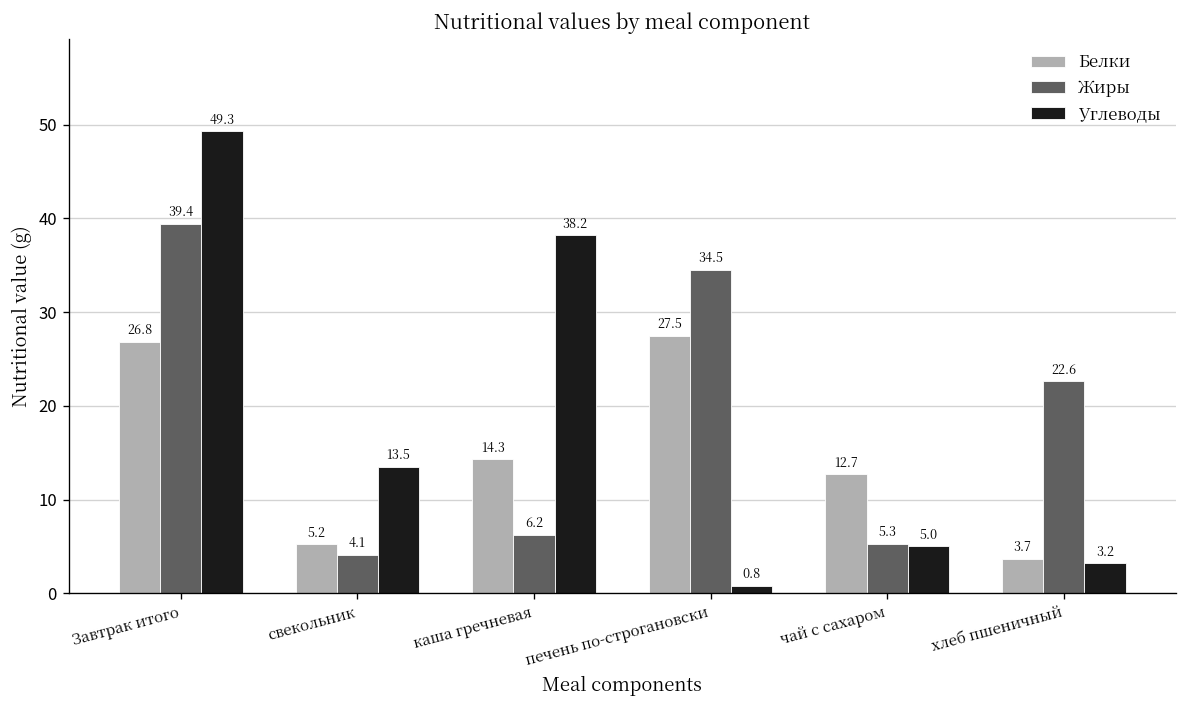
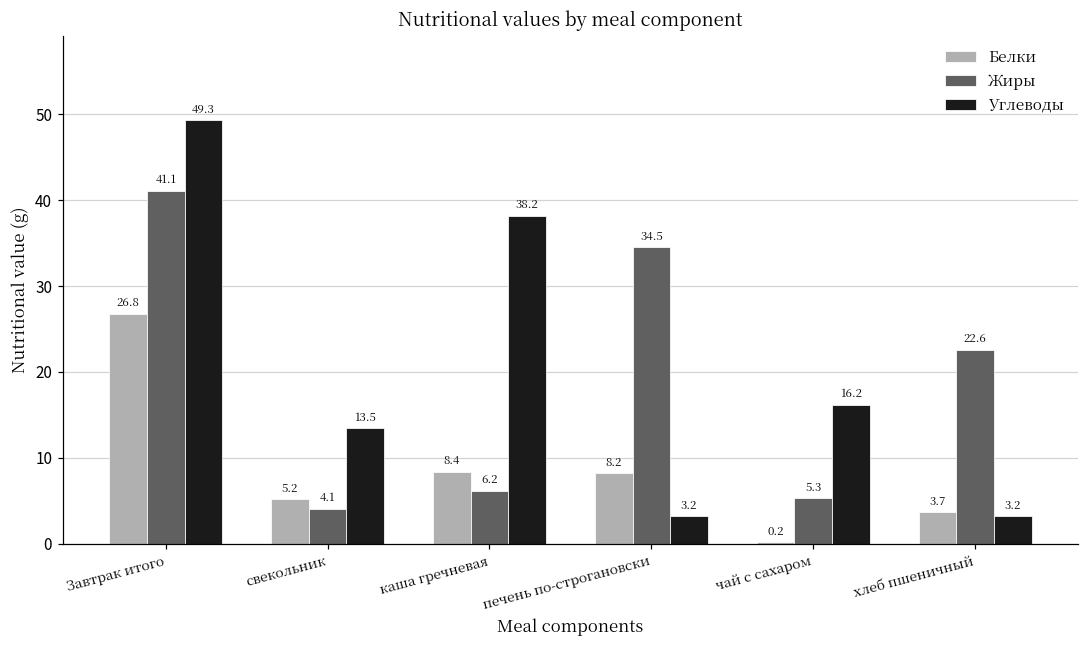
Жиры, Завтрак итого: 39.4 -> 41.1
Белки, каша гречневая: 14.3 -> 8.4
Белки, печень по-строгановски: 27.5 -> 8.2
Углеводы, печень по-строгановски: 0.8 -> 3.2
Белки, чай с сахаром: 12.7 -> 0.2
Углеводы, чай с сахаром: 5.0 -> 16.2
